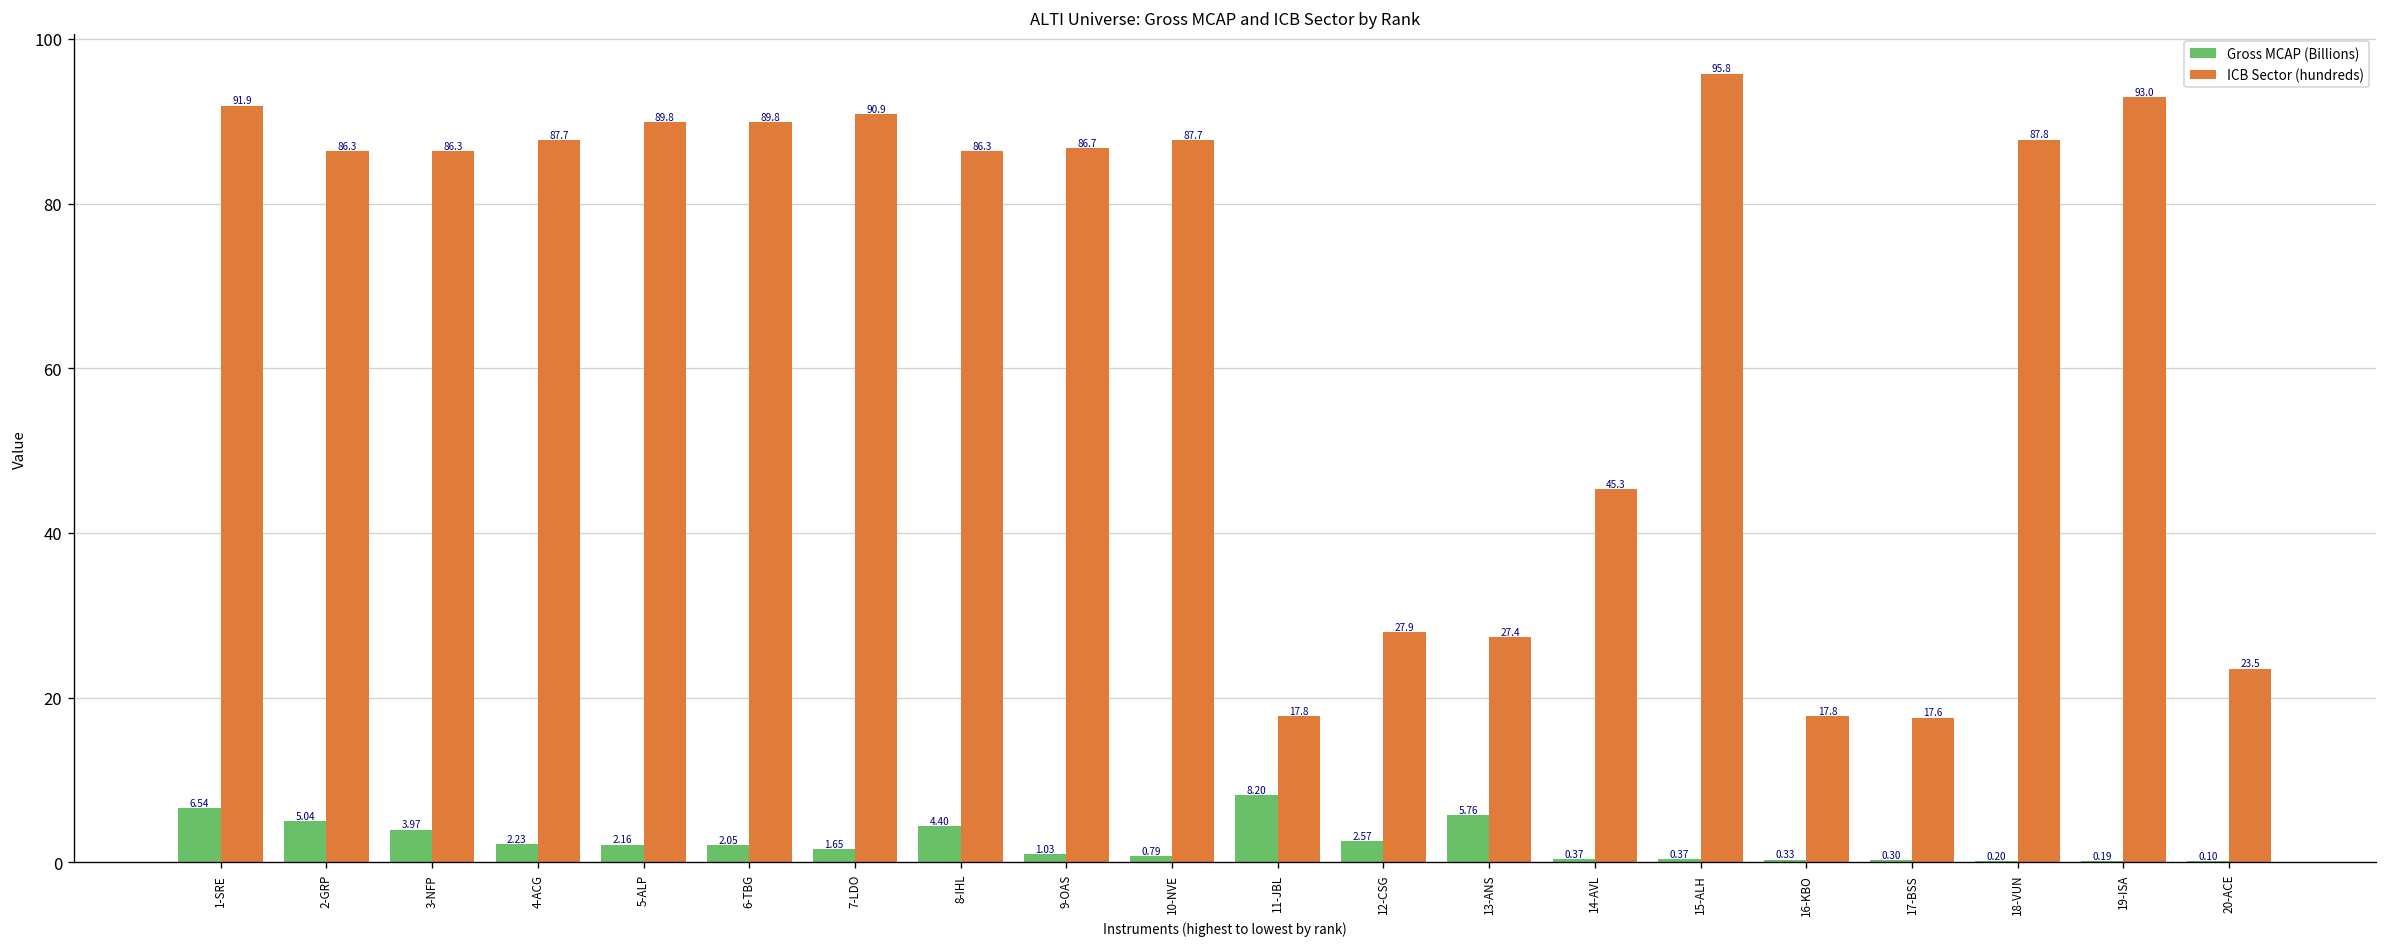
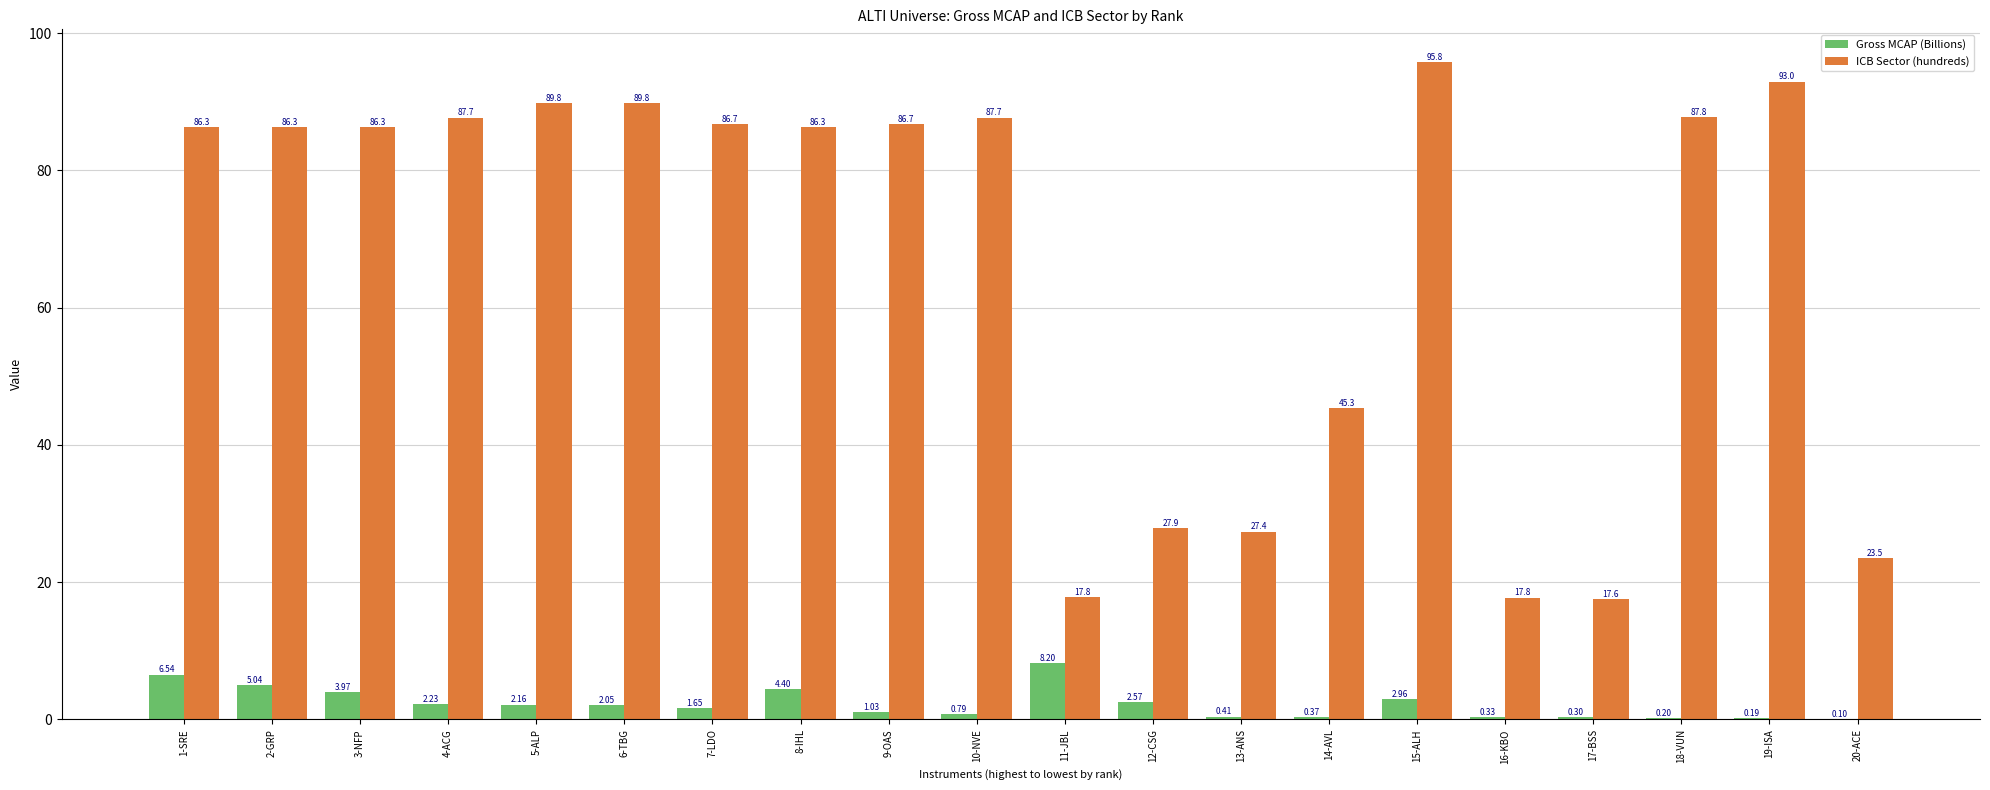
ICB Sector (hundreds), 1-SRE: 91.9 -> 86.3
ICB Sector (hundreds), 7-LDO: 90.9 -> 86.7
Gross MCAP (Billions), 13-ANS: 5.76 -> 0.41
Gross MCAP (Billions), 15-ALH: 0.37 -> 2.96
